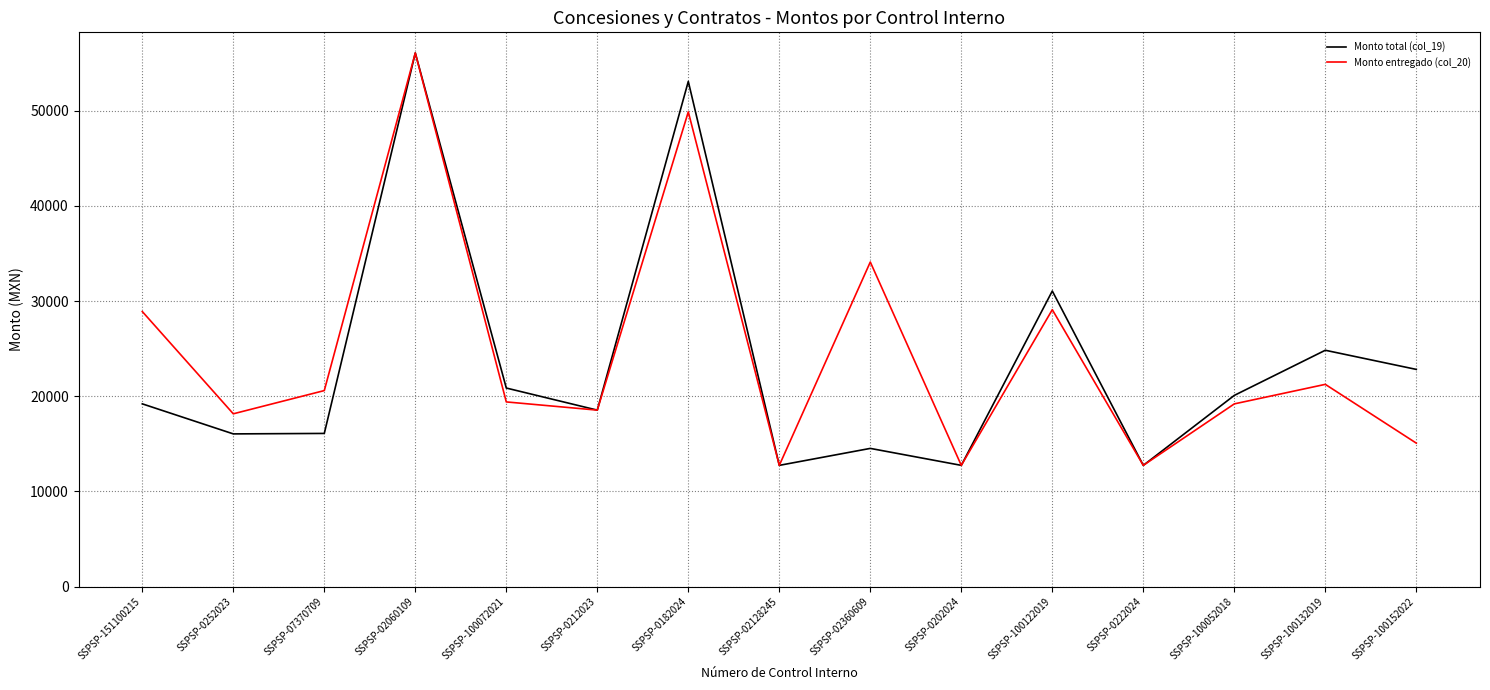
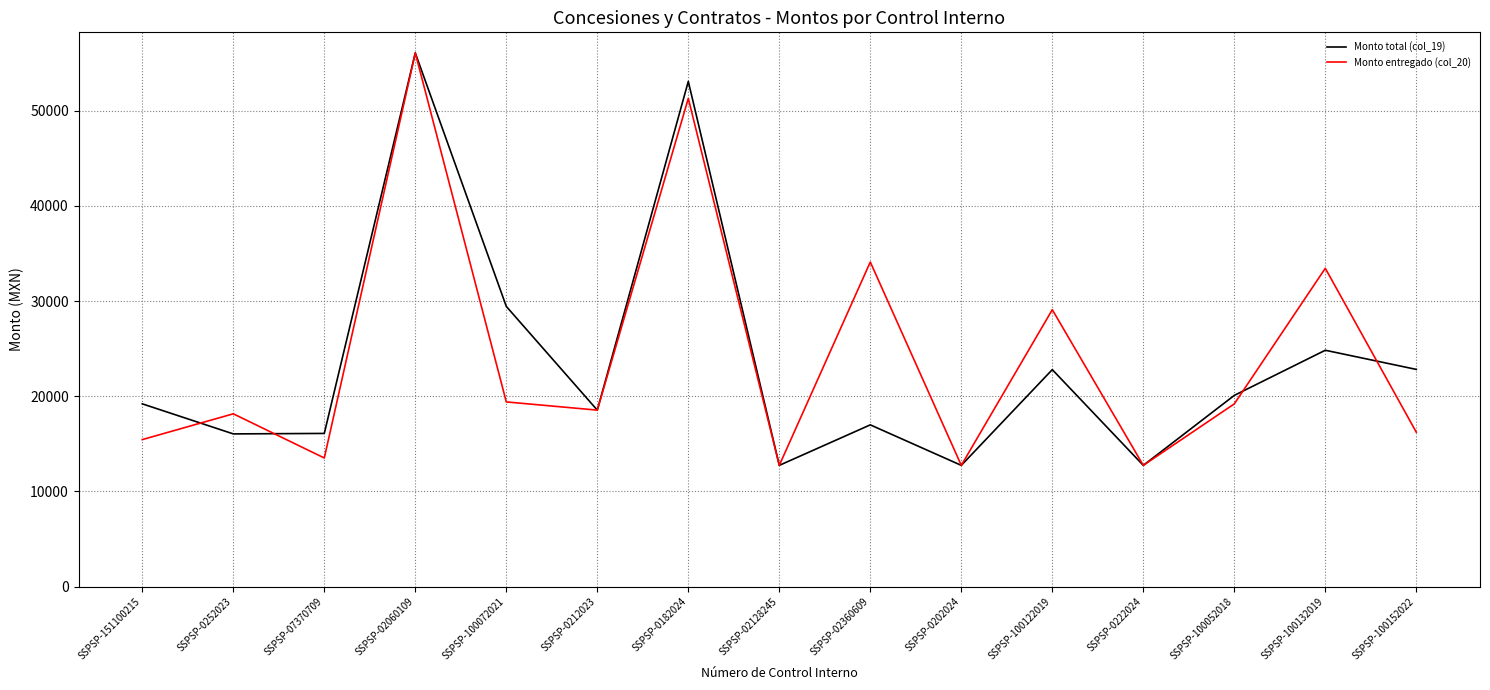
Monto entregado (col_20), SSPSP-151100215: 29000 -> 15000
Monto entregado (col_20), SSPSP-07370709: 21000 -> 14000
Monto total (col_19), SSPSP-100072021: 21000 -> 29000
Monto entregado (col_20), SSPSP-0182024: 50000 -> 51000
Monto total (col_19), SSPSP-02360609: 15000 -> 17000
Monto total (col_19), SSPSP-100122019: 31000 -> 23000
Monto entregado (col_20), SSPSP-100132019: 21000 -> 33000
Monto entregado (col_20), SSPSP-100152022: 15000 -> 16000
